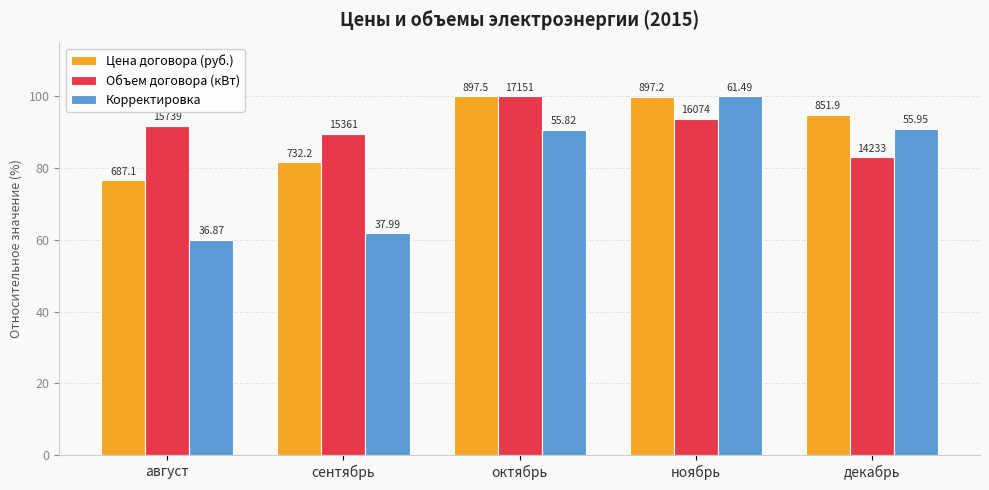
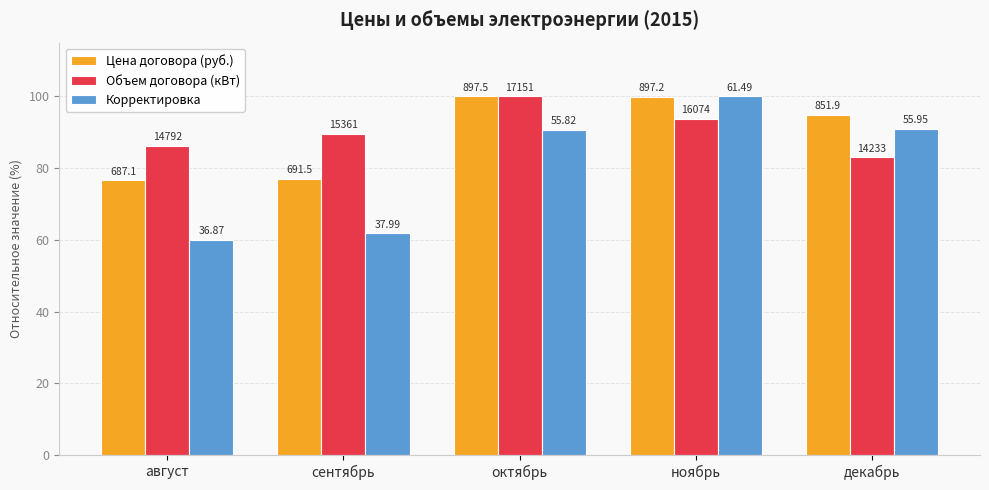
Объем договора (кВт), август: 15739 -> 14792
Цена договора (руб.), сентябрь: 732.2 -> 691.5
